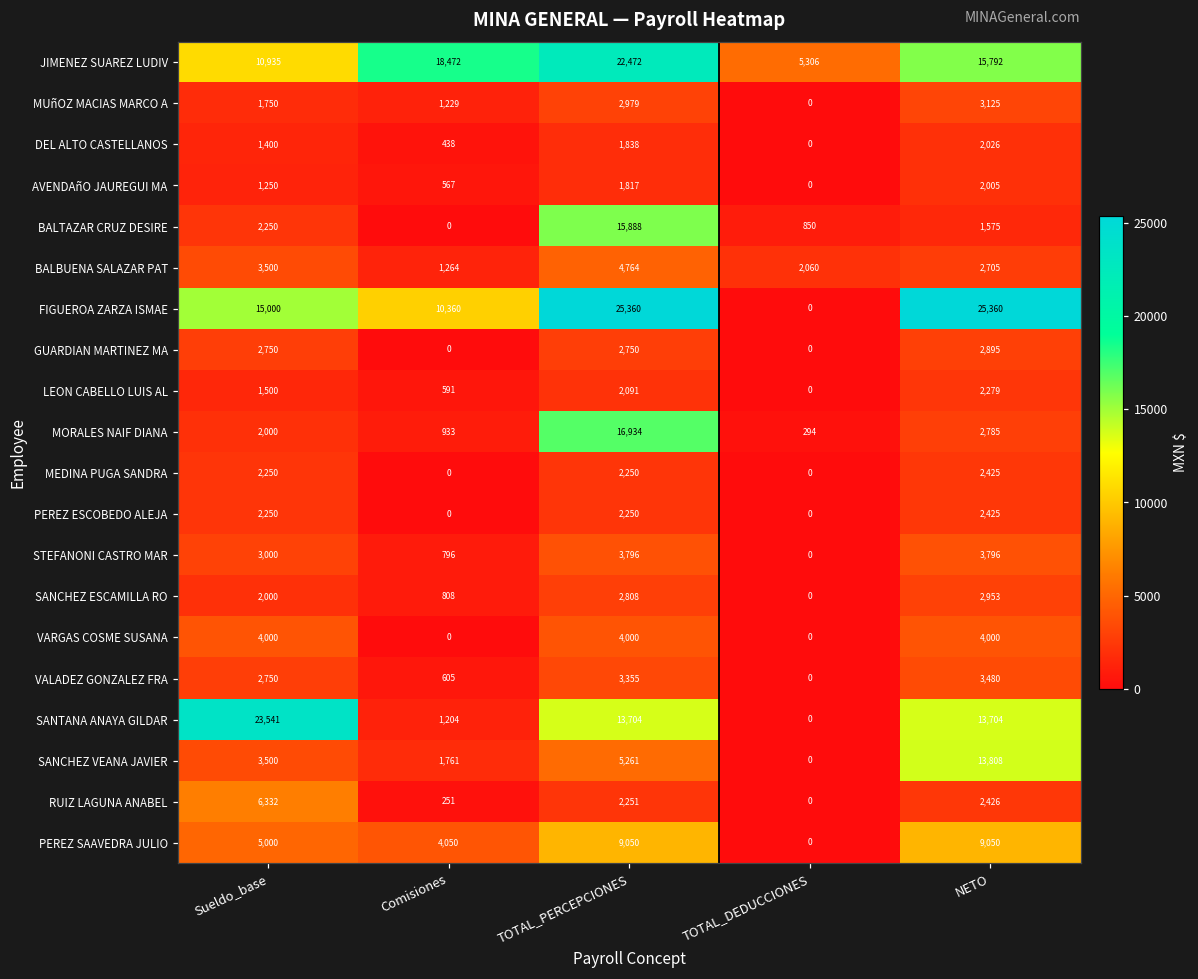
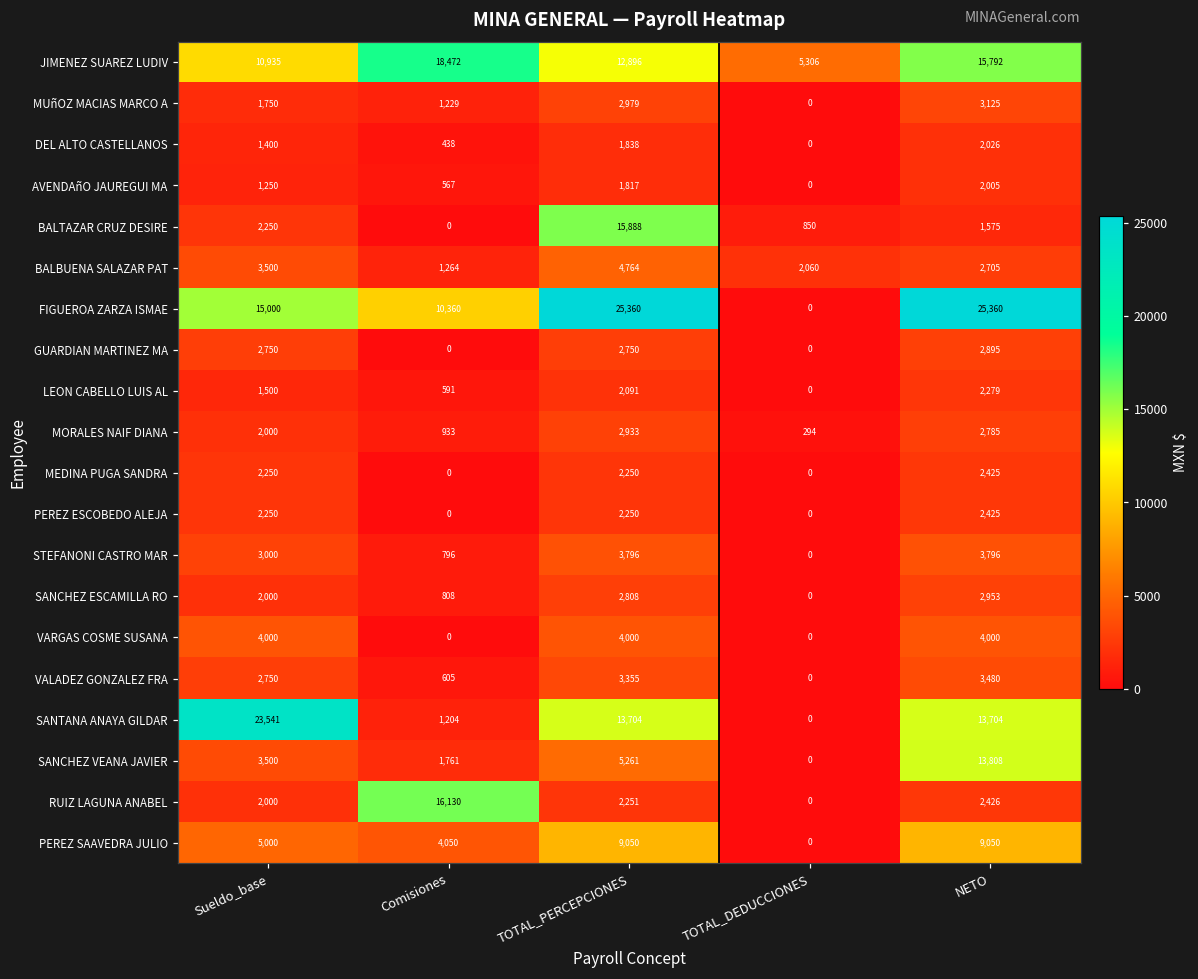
JIMENEZ SUAREZ LUDIV, TOTAL_PERCEPCIONES: 22,472 -> 12,896
MORALES NAIF DIANA, TOTAL_PERCEPCIONES: 16,934 -> 2,933
RUIZ LAGUNA ANABEL, Sueldo_base: 6,332 -> 2,000
RUIZ LAGUNA ANABEL, Comisiones: 251 -> 16,130
